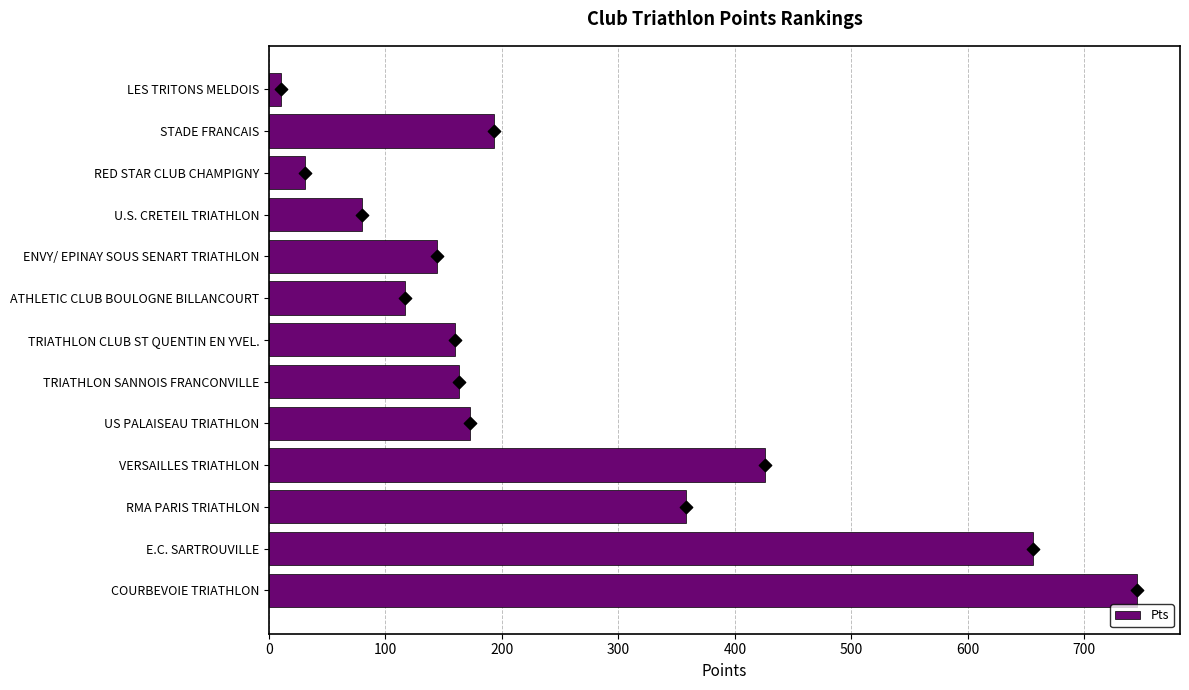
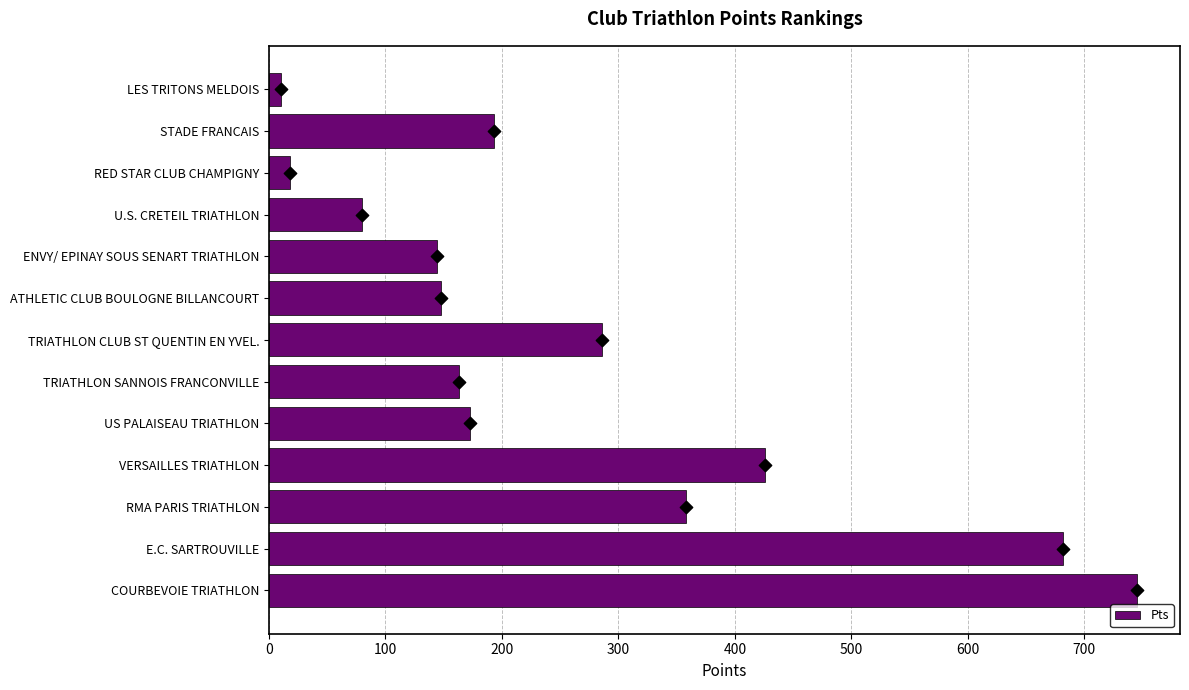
RED STAR CLUB CHAMPIGNY: 31 -> 18
ATHLETIC CLUB BOULOGNE BILLANCOURT: 117 -> 148
TRIATHLON CLUB ST QUENTIN EN YVEL.: 160 -> 286
E.C. SARTROUVILLE: 656 -> 682
